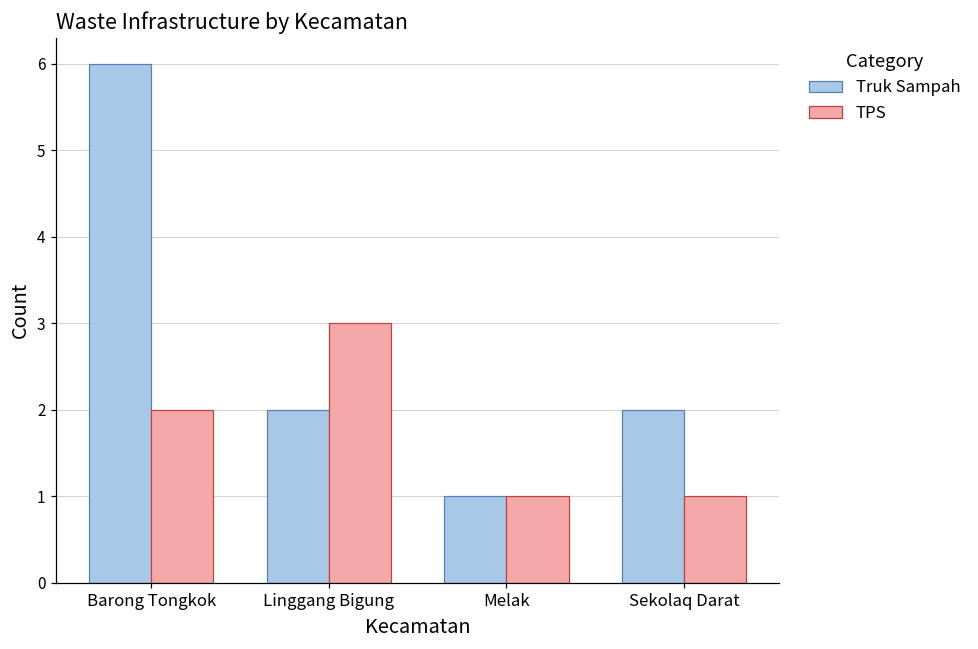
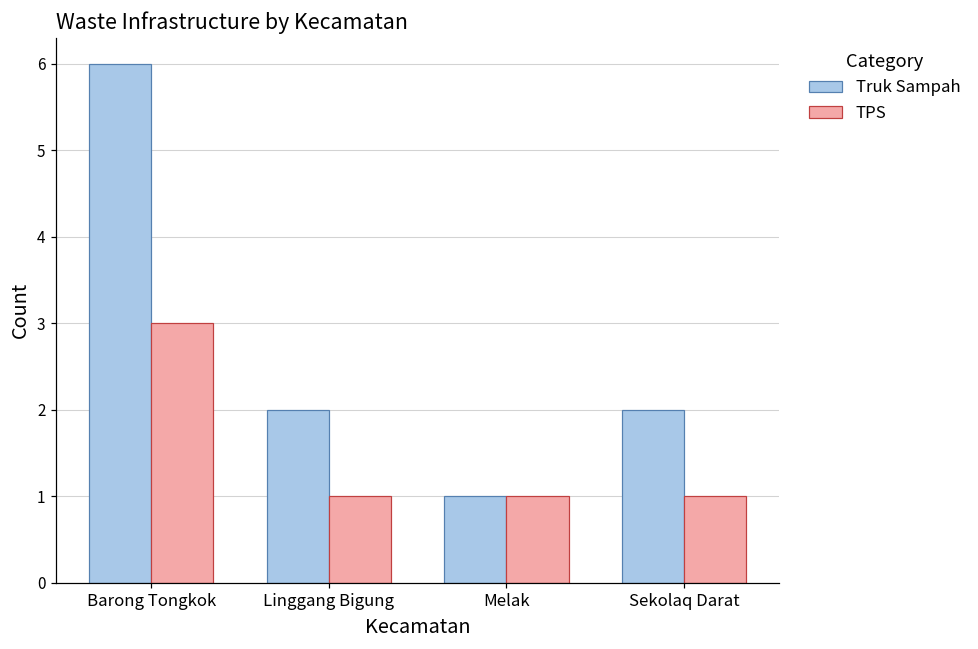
TPS, Barong Tongkok: 2 -> 3
TPS, Linggang Bigung: 3 -> 1
